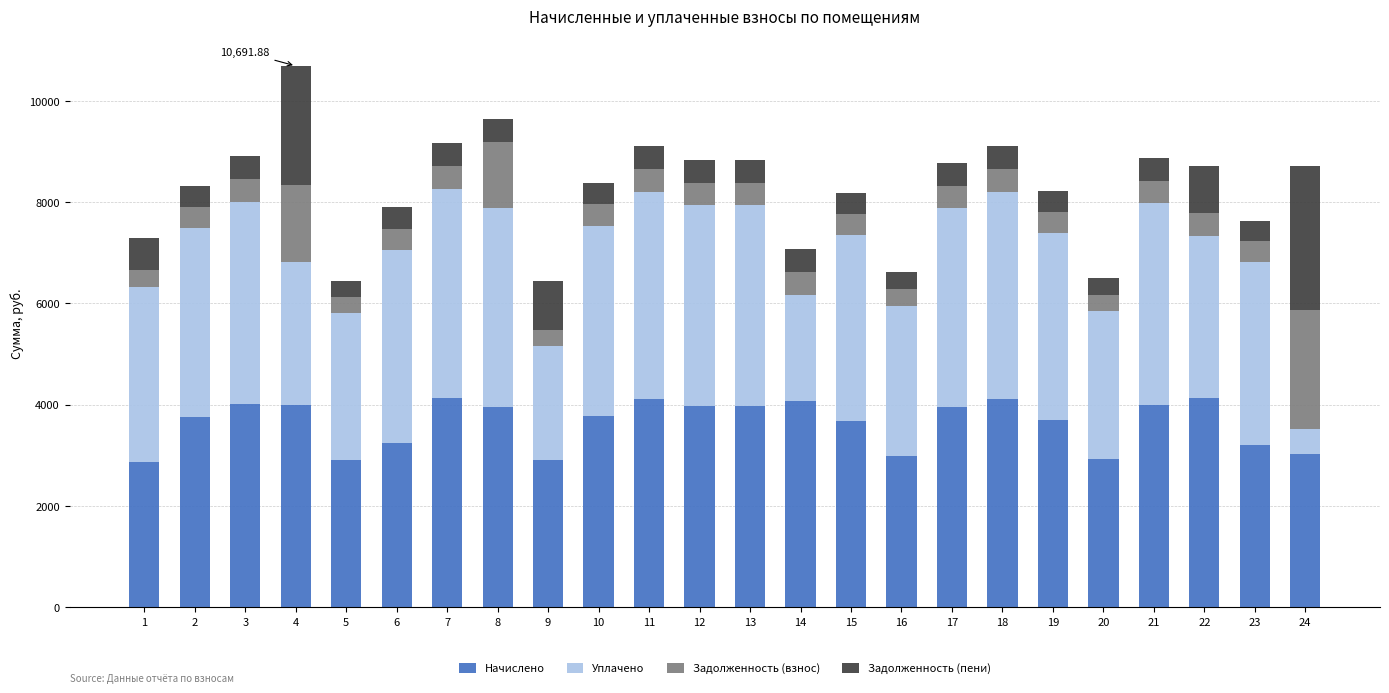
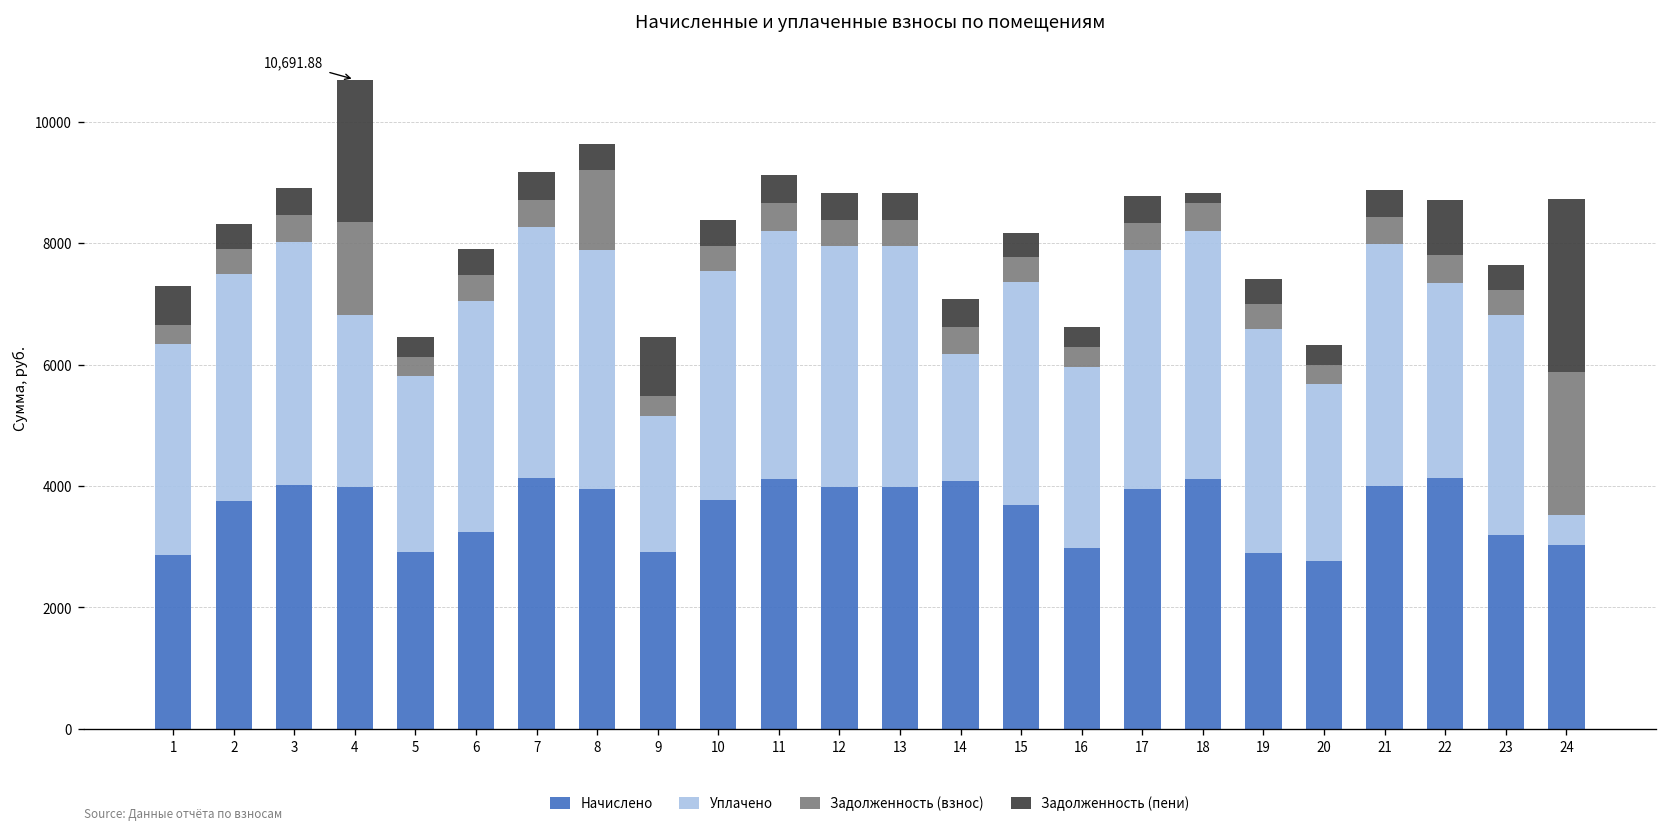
Задолженность (пени), 18: 500 -> 200
Начислено, 19: 3700 -> 2900
Начислено, 20: 2900 -> 2800
